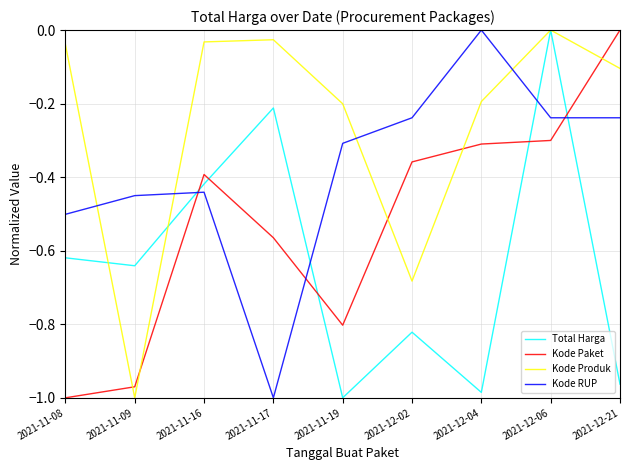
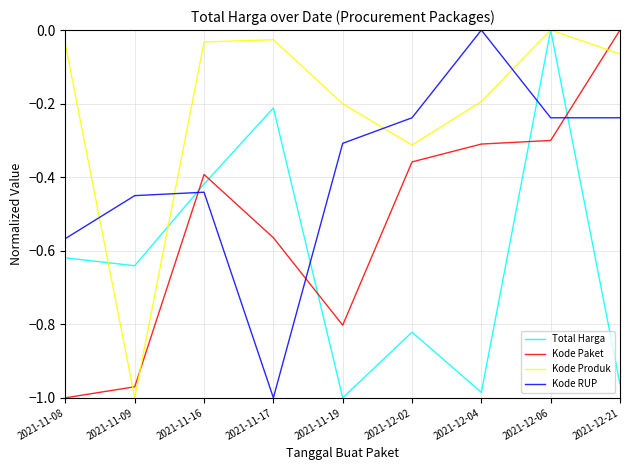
Kode RUP, 2021-11-08: -0.50 -> -0.57
Kode Produk, 2021-12-02: -0.68 -> -0.31
Kode Produk, 2021-12-21: -0.10 -> -0.06
